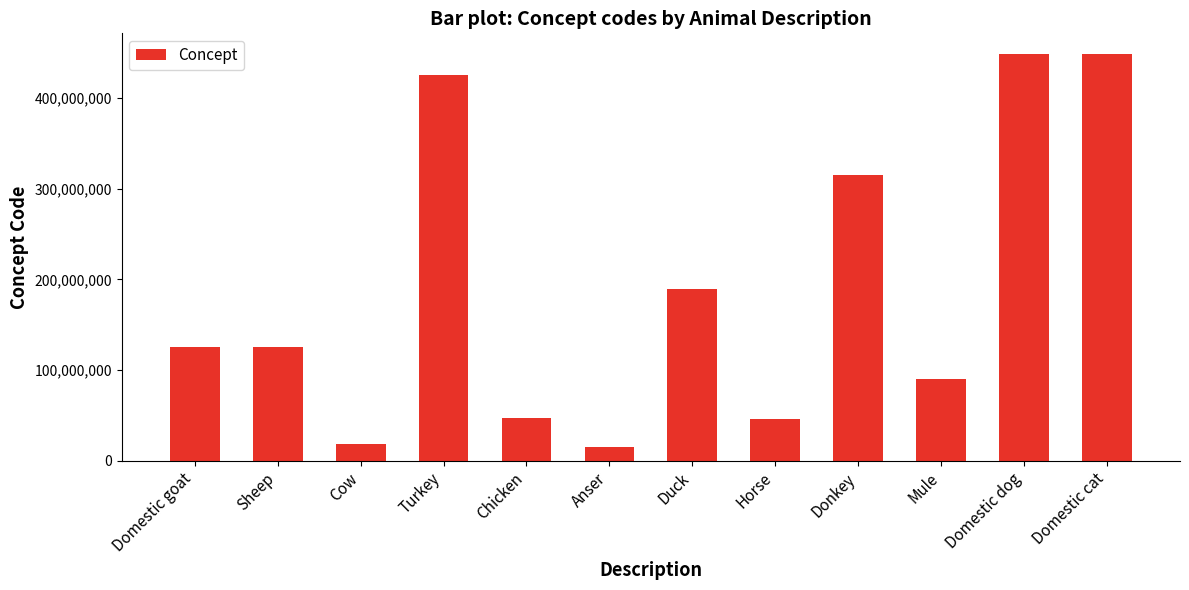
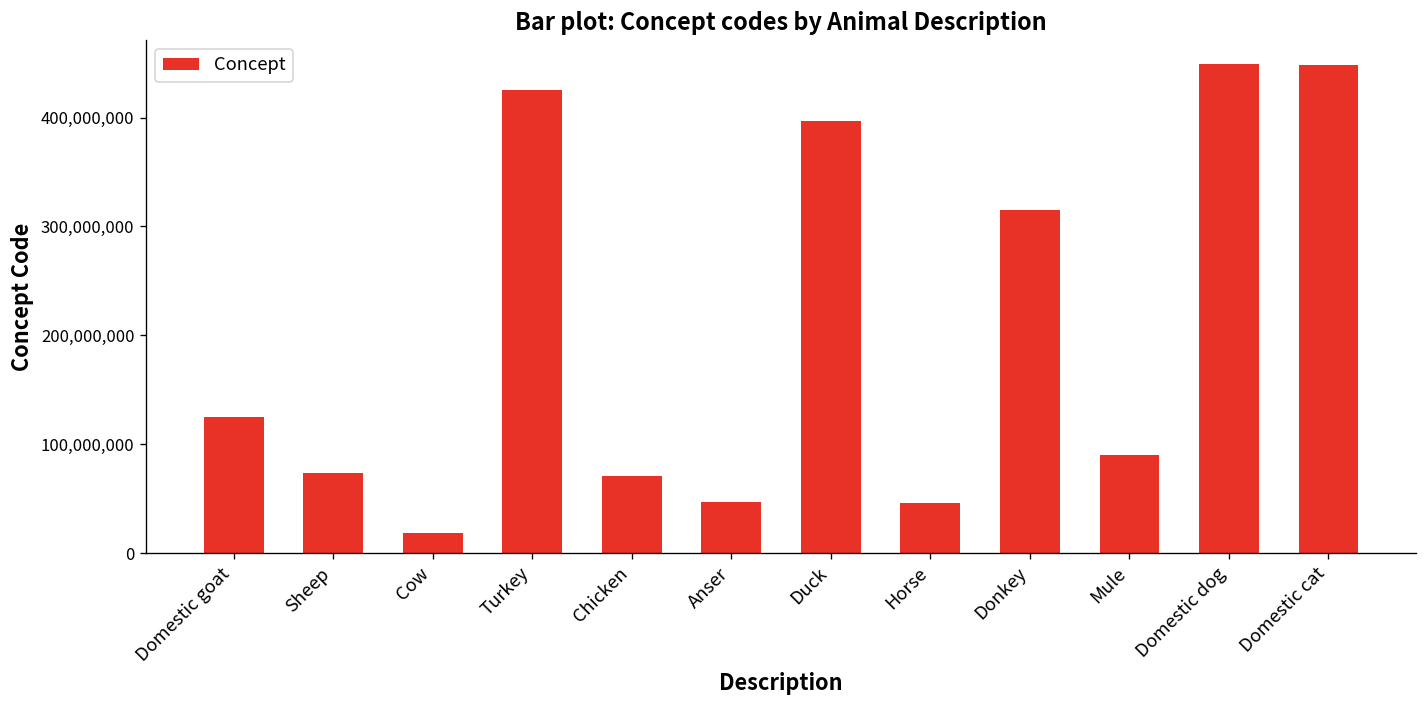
Sheep: 130,000,000 -> 70,000,000
Chicken: 50,000,000 -> 70,000,000
Anser: 20,000,000 -> 50,000,000
Duck: 190,000,000 -> 400,000,000
